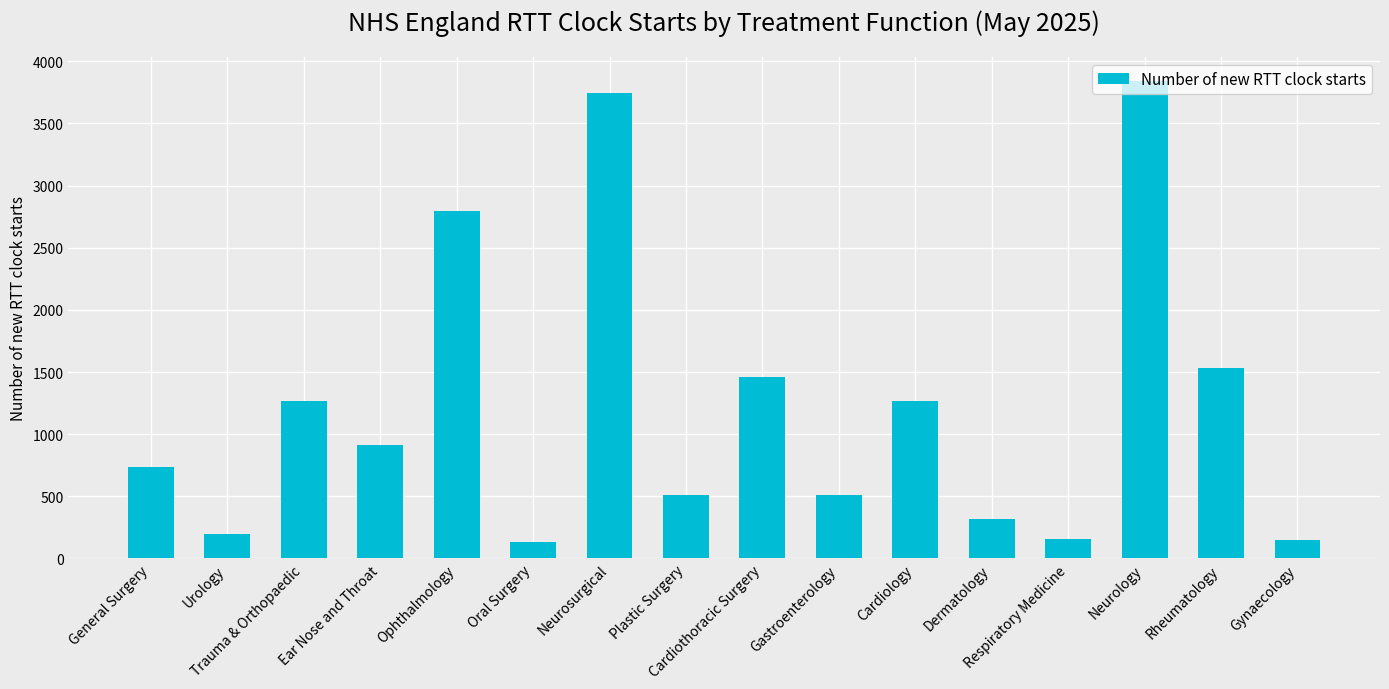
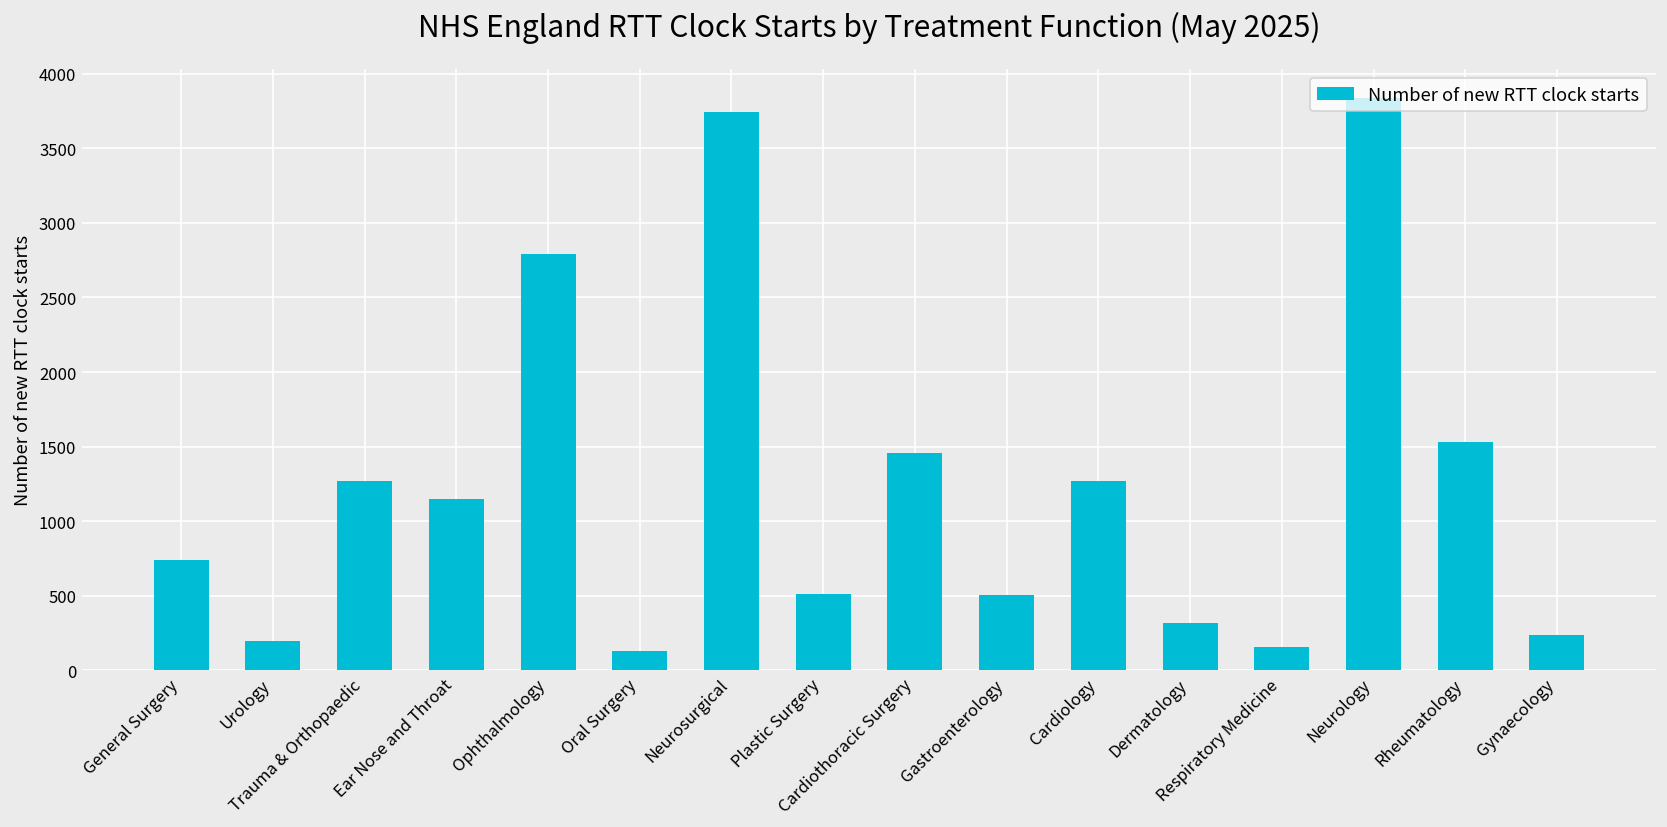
Ear Nose and Throat: 910 -> 1150
Gynaecology: 150 -> 240
